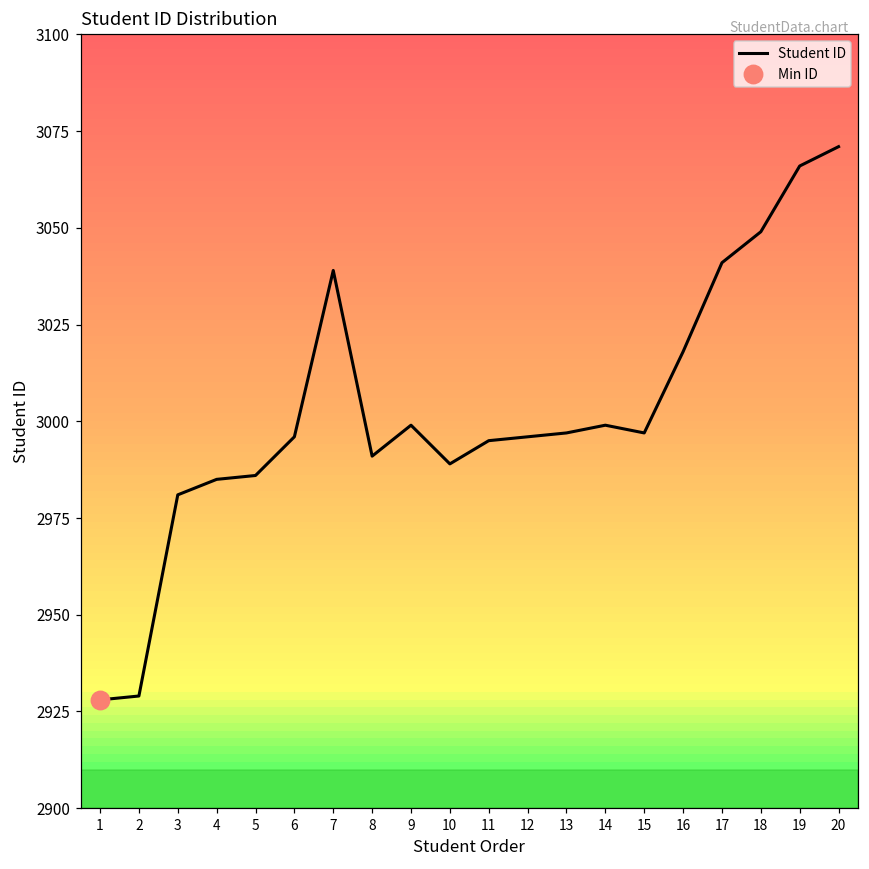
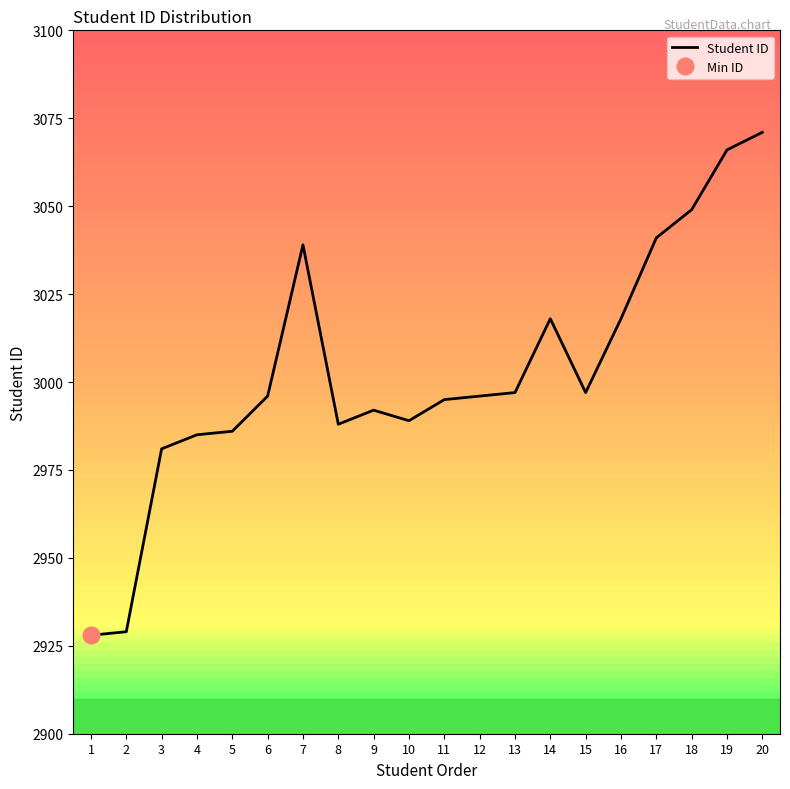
Student ID, 8: 2991 -> 2988
Student ID, 9: 2999 -> 2992
Student ID, 14: 2999 -> 3018
